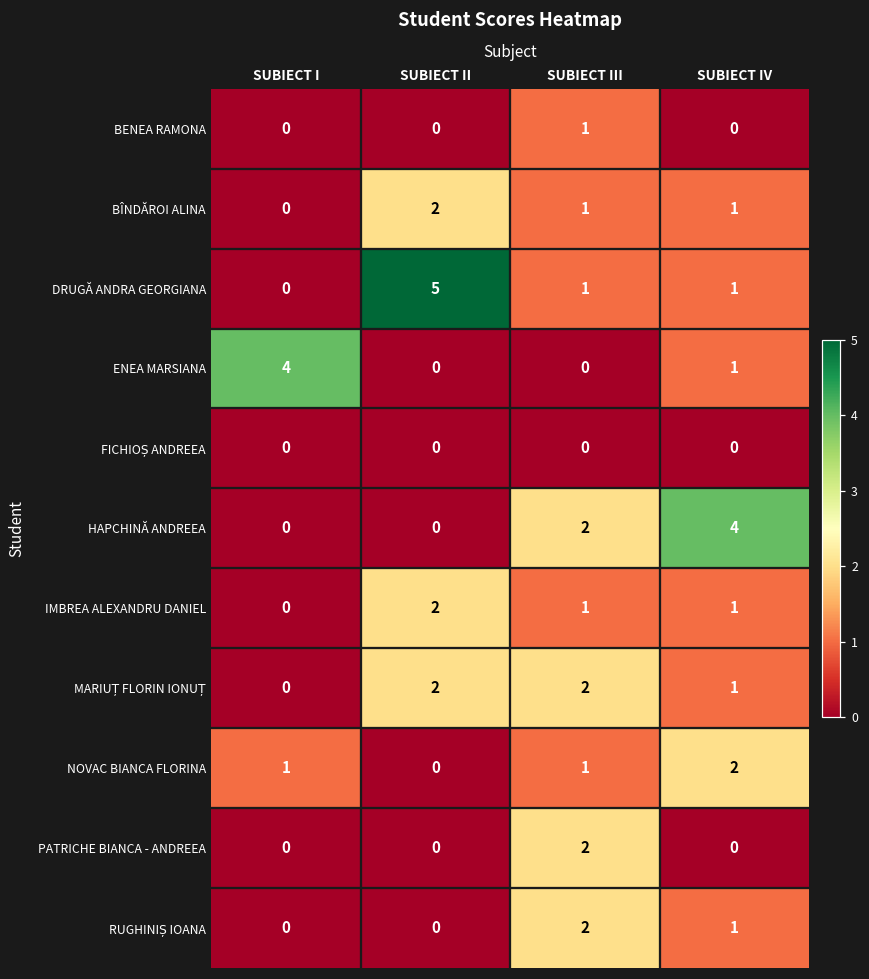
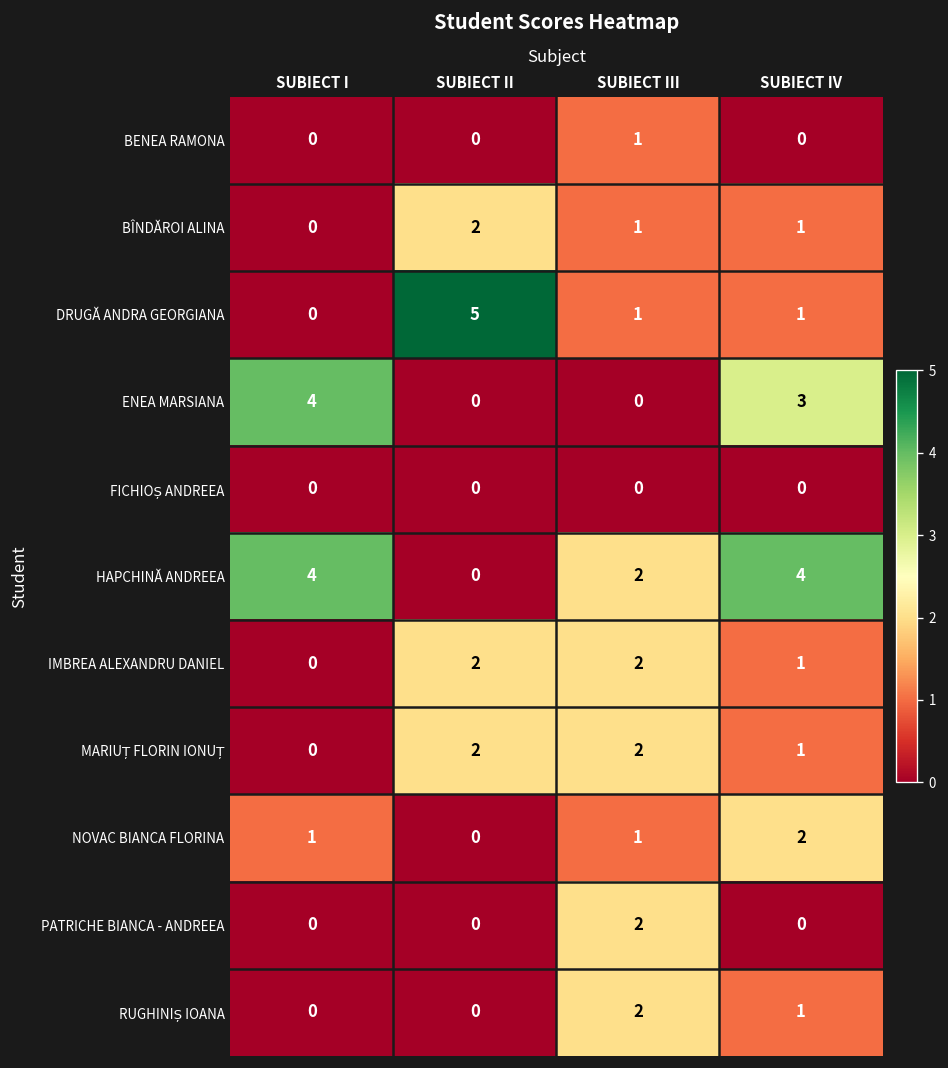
ENEA MARSIANA, SUBIECT IV: 1 -> 3
HAPCHINĂ ANDREEA, SUBIECT I: 0 -> 4
IMBREA ALEXANDRU DANIEL, SUBIECT III: 1 -> 2
